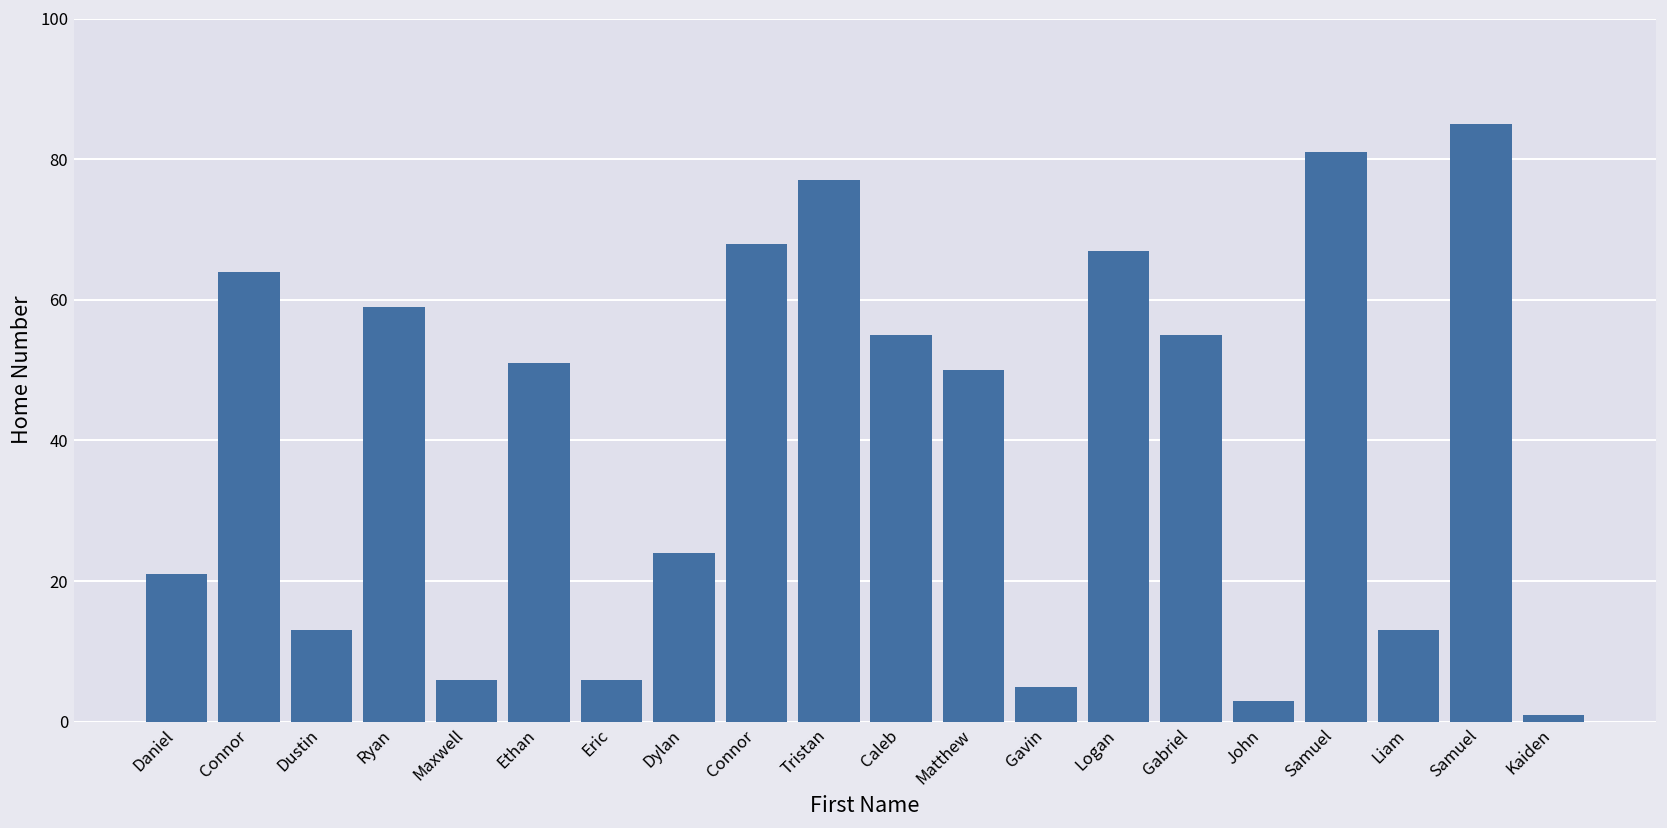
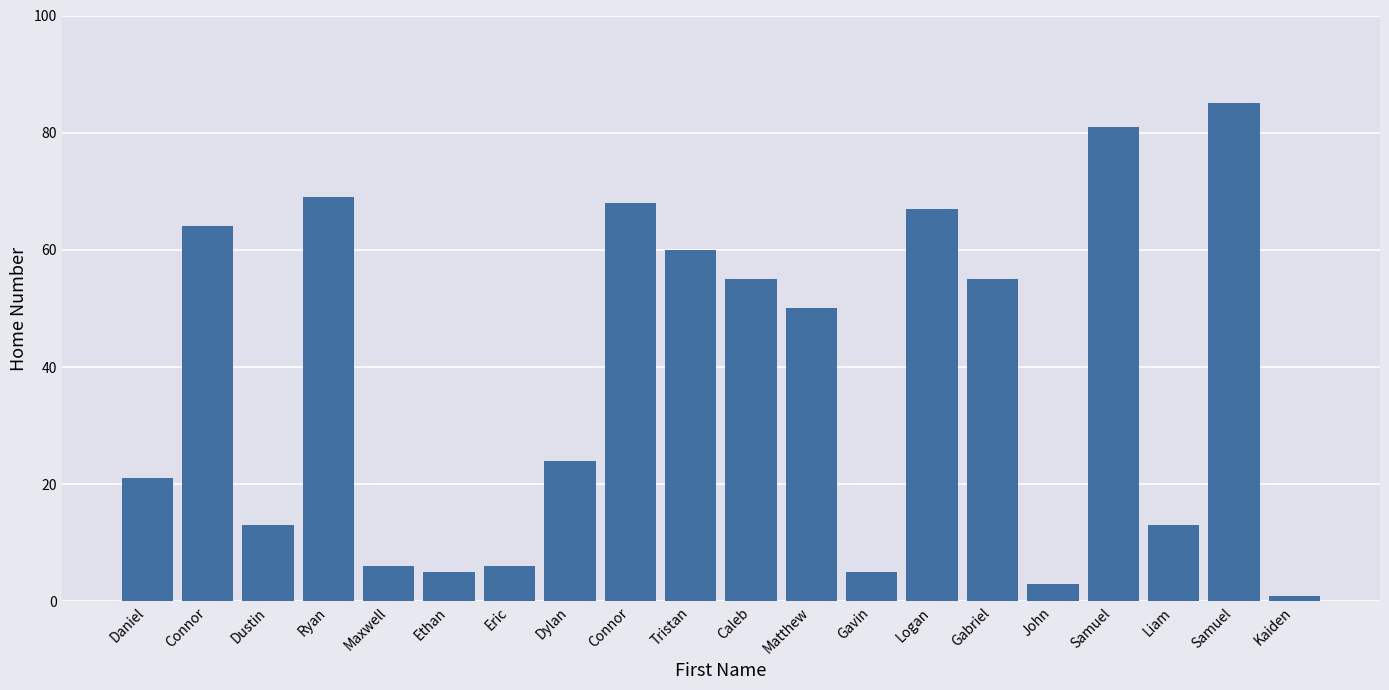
Ryan: 59 -> 69
Ethan: 51 -> 5
Tristan: 77 -> 60
